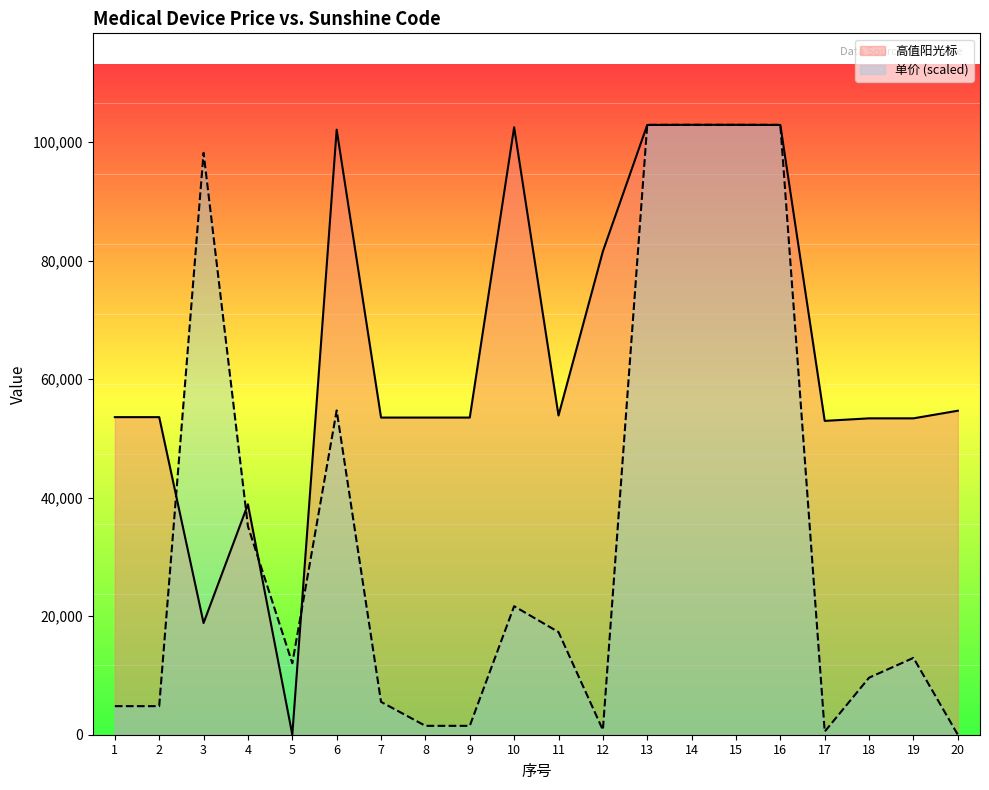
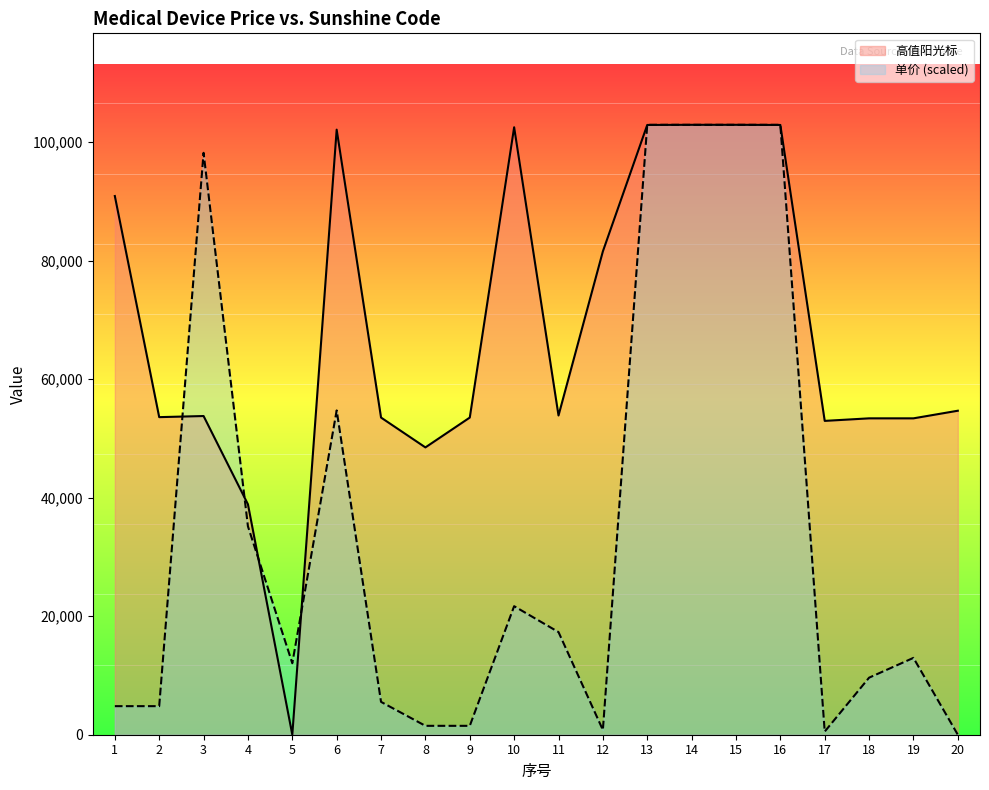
高值阳光标, 1: 54,000 -> 91,000
高值阳光标, 3: 19,000 -> 54,000
高值阳光标, 8: 54,000 -> 48,000
